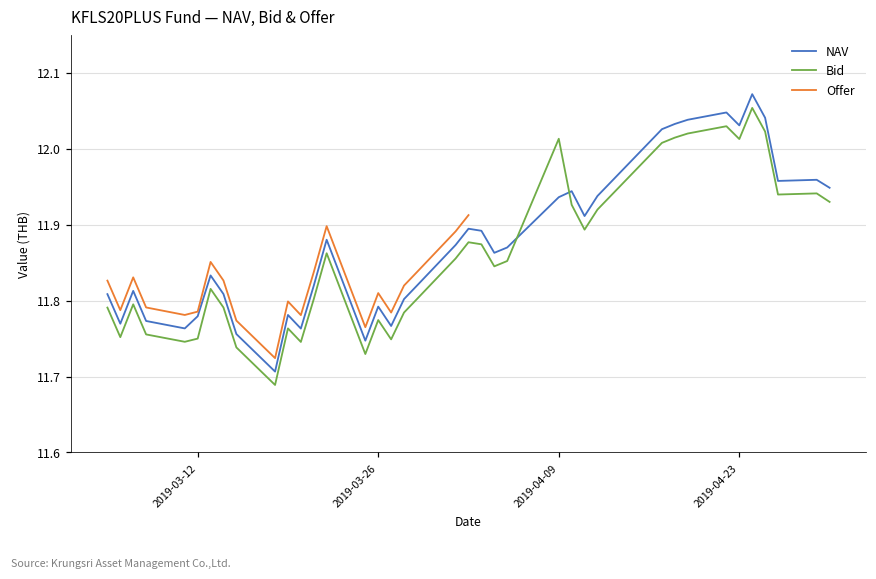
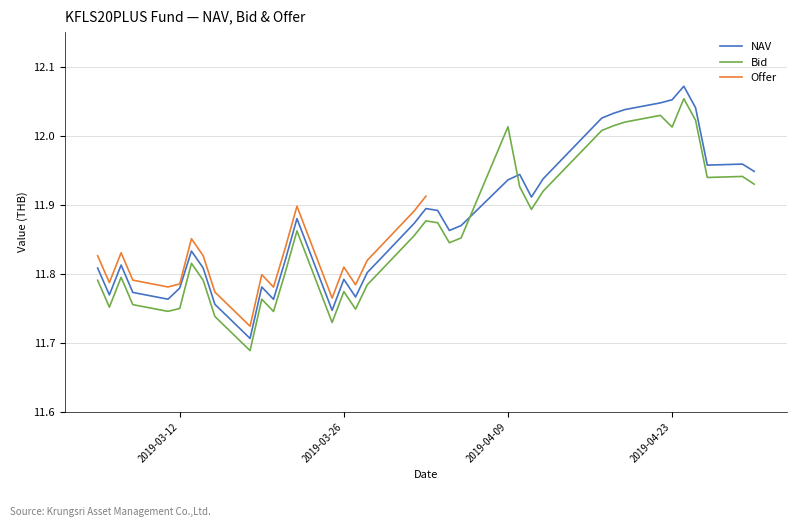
NAV, 2019-04-23: 12.03 -> 12.05
